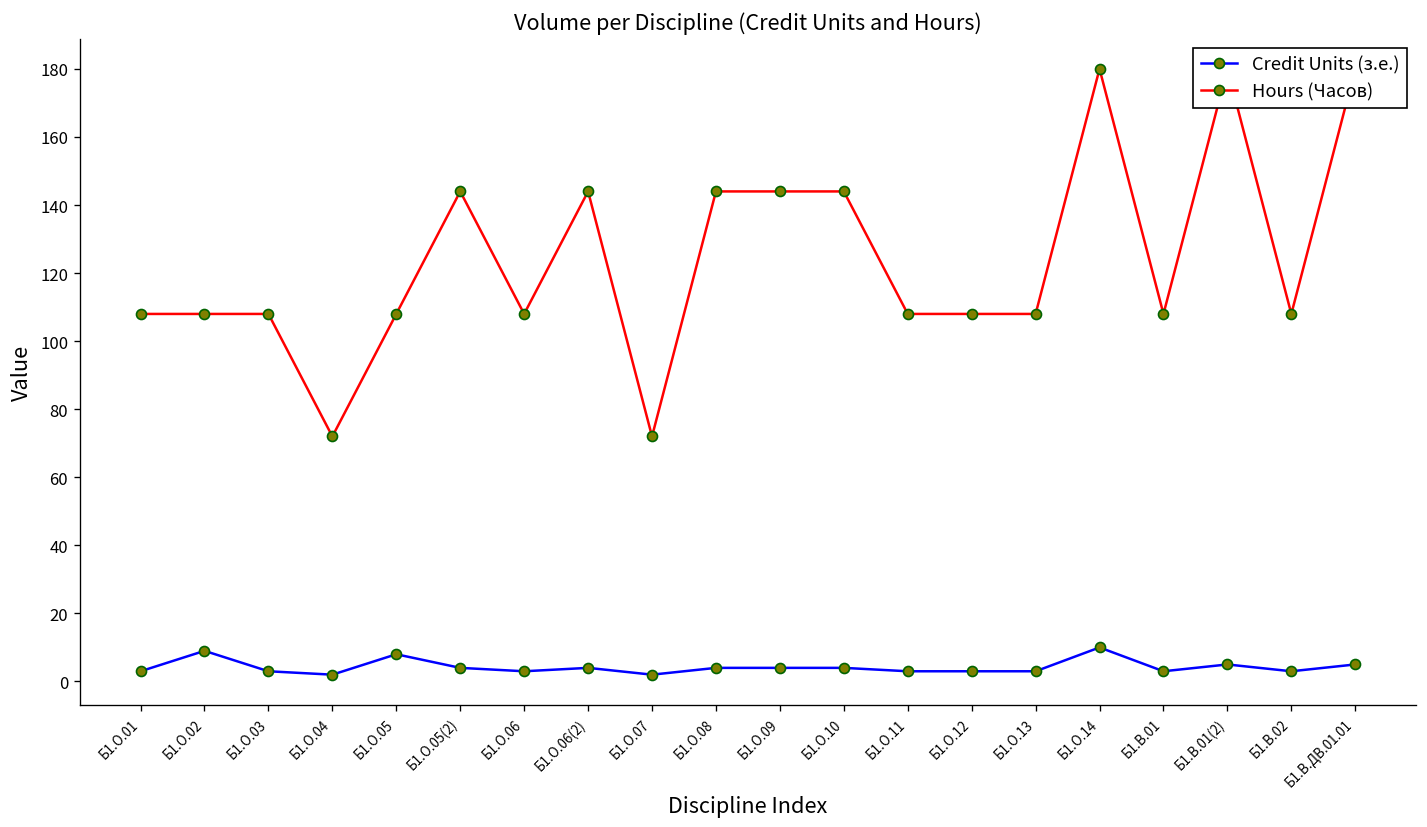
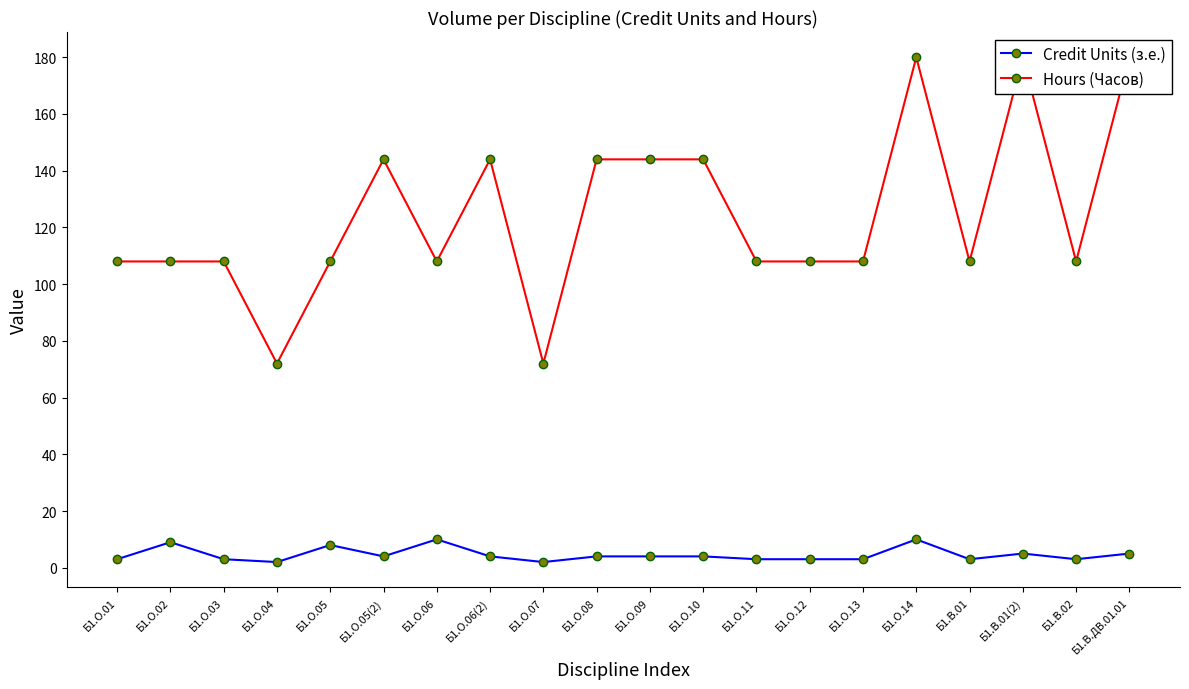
Credit Units (з.е.), Б1.О.06: 3 -> 10
